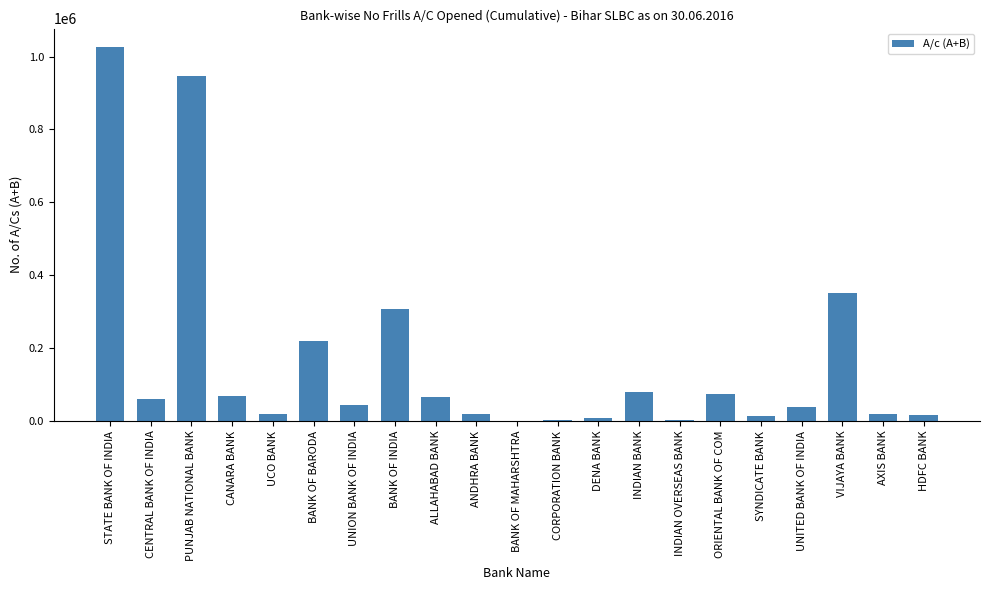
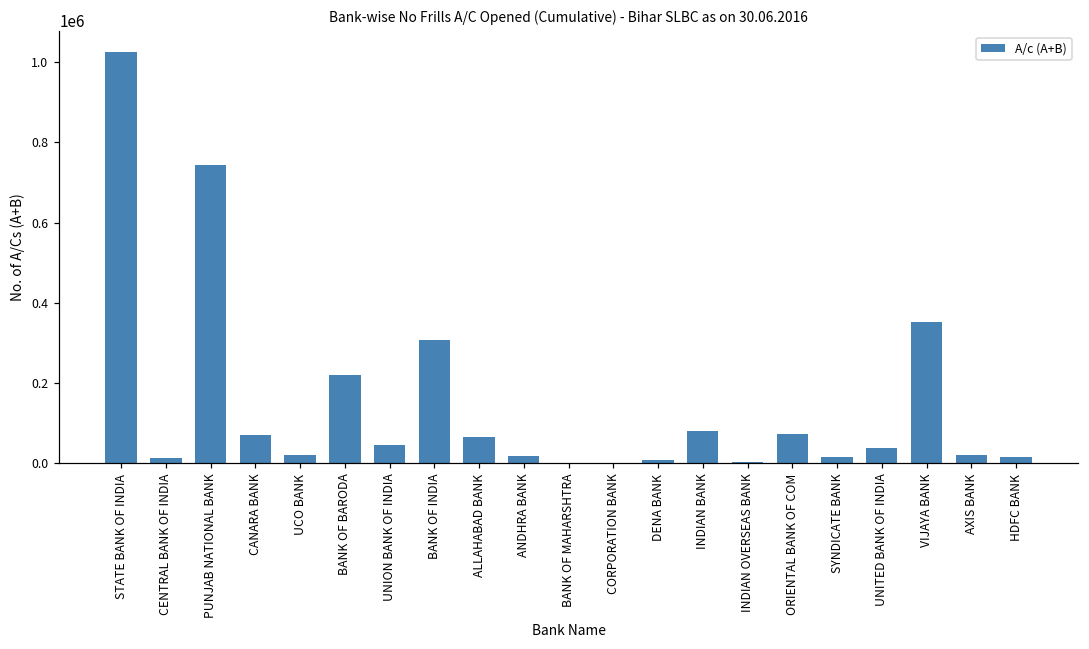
CENTRAL BANK OF INDIA: 60000 -> 10000
PUNJAB NATIONAL BANK: 950000 -> 740000
